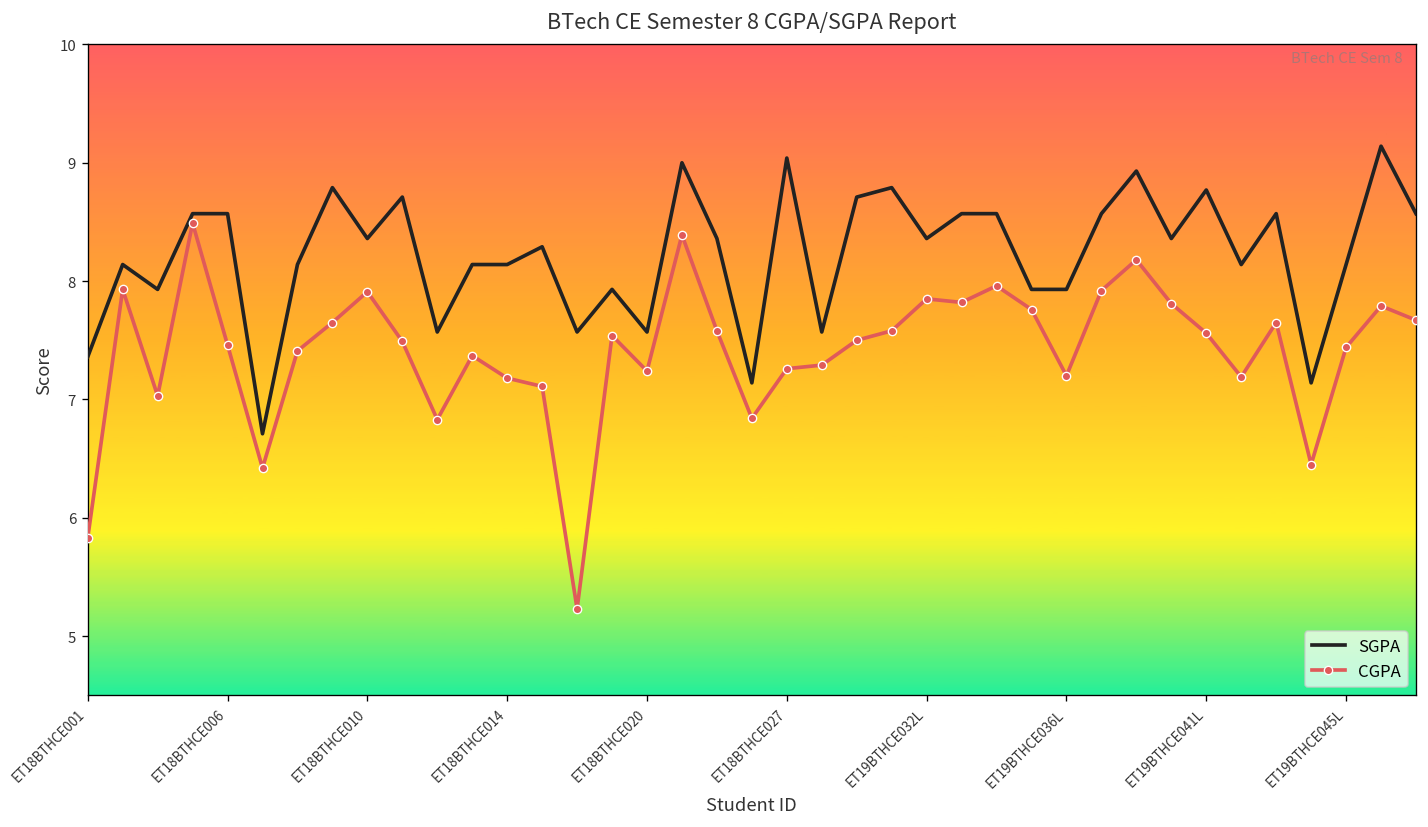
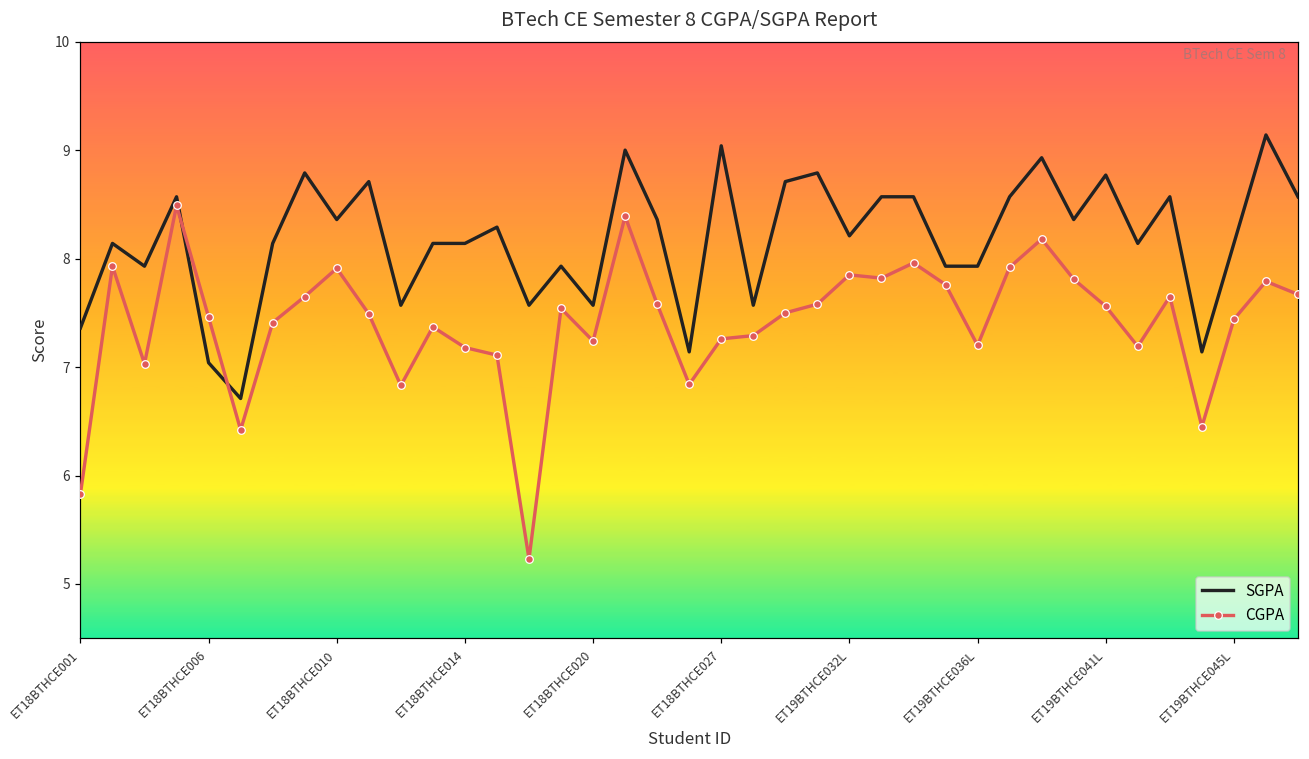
SGPA, ET18BTHCE006: 8.6 -> 7.0
SGPA, ET19BTHCE032L: 8.4 -> 8.2
